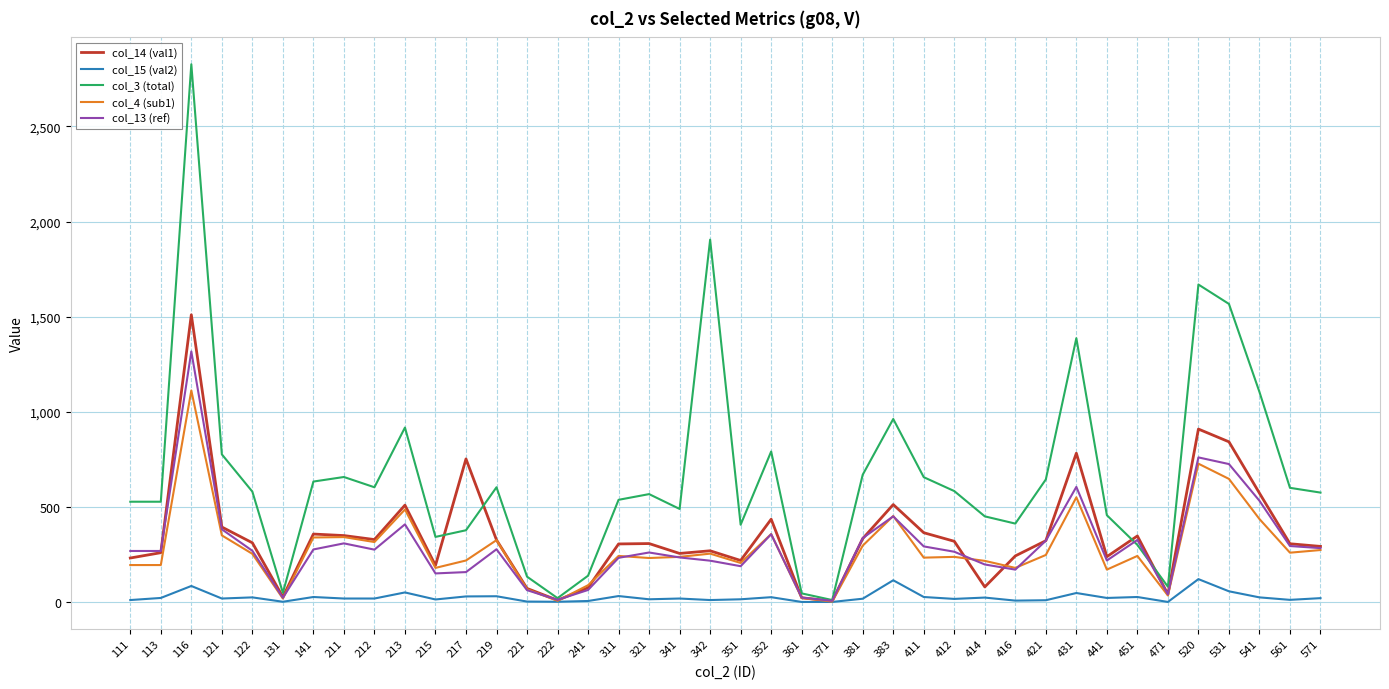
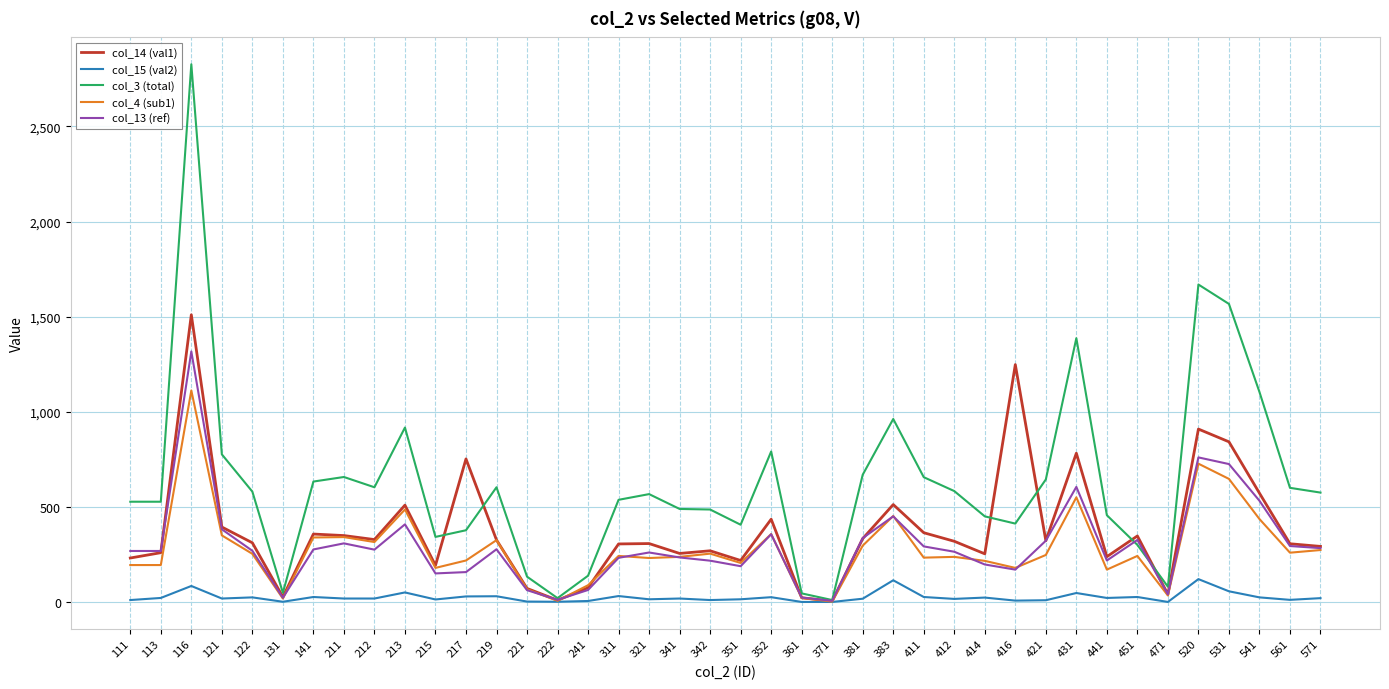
col_3 (total), 342: 1,910 -> 490
col_14 (val1), 414: 80 -> 250
col_14 (val1), 416: 240 -> 1,250
